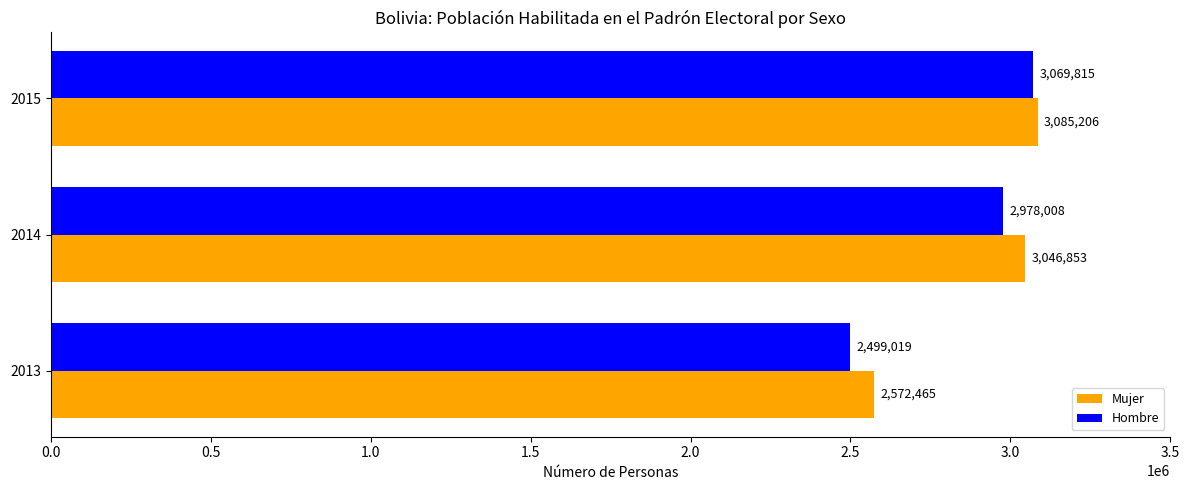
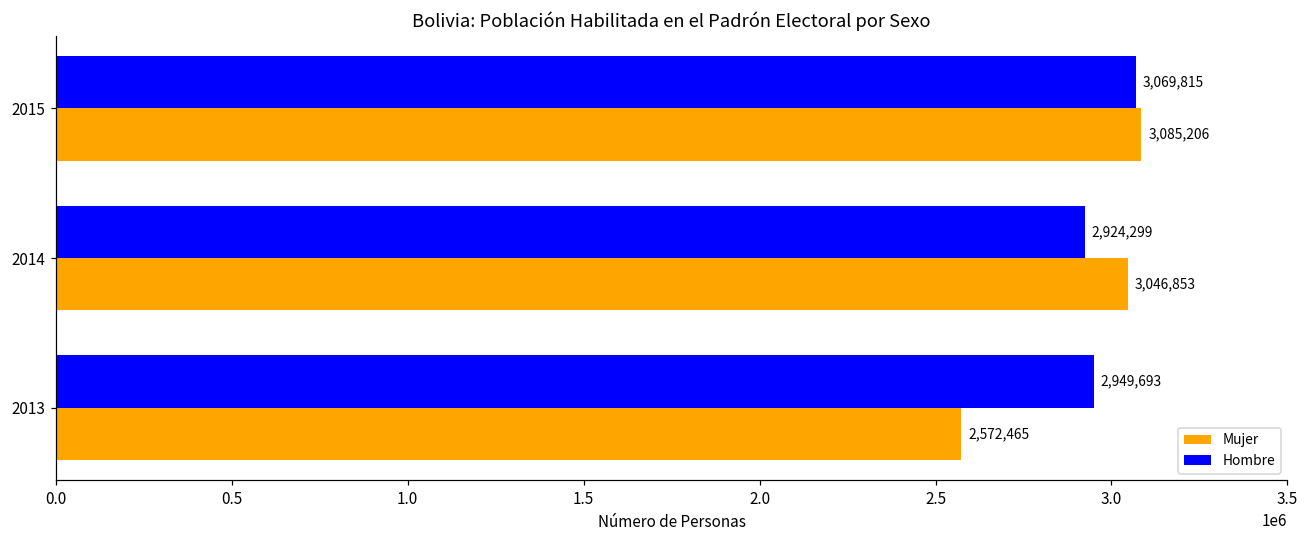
Hombre, 2014: 2,978,008 -> 2,924,299
Hombre, 2013: 2,499,019 -> 2,949,693
